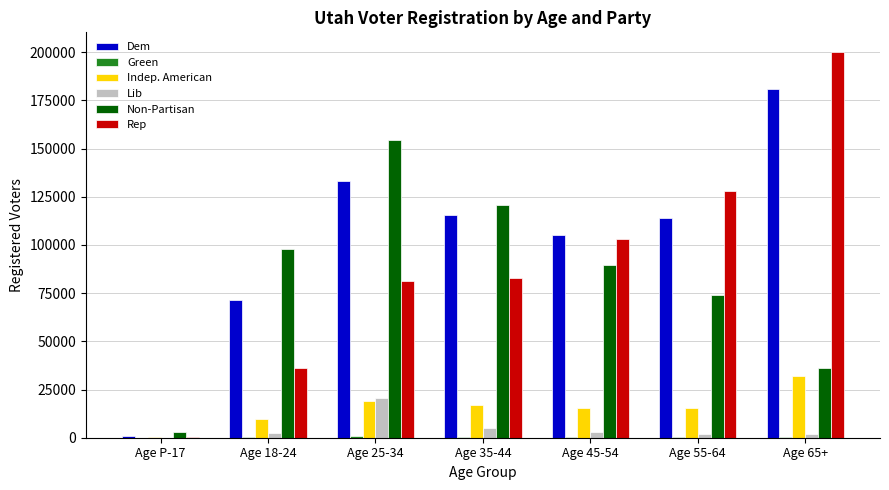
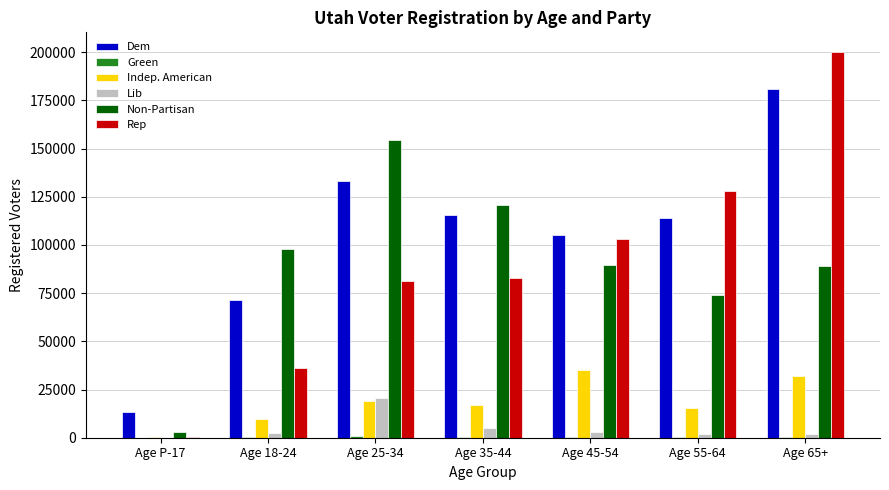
Dem, Age P-17: 1000 -> 14000
Indep. American, Age 45-54: 15000 -> 35000
Non-Partisan, Age 65+: 36000 -> 89000
